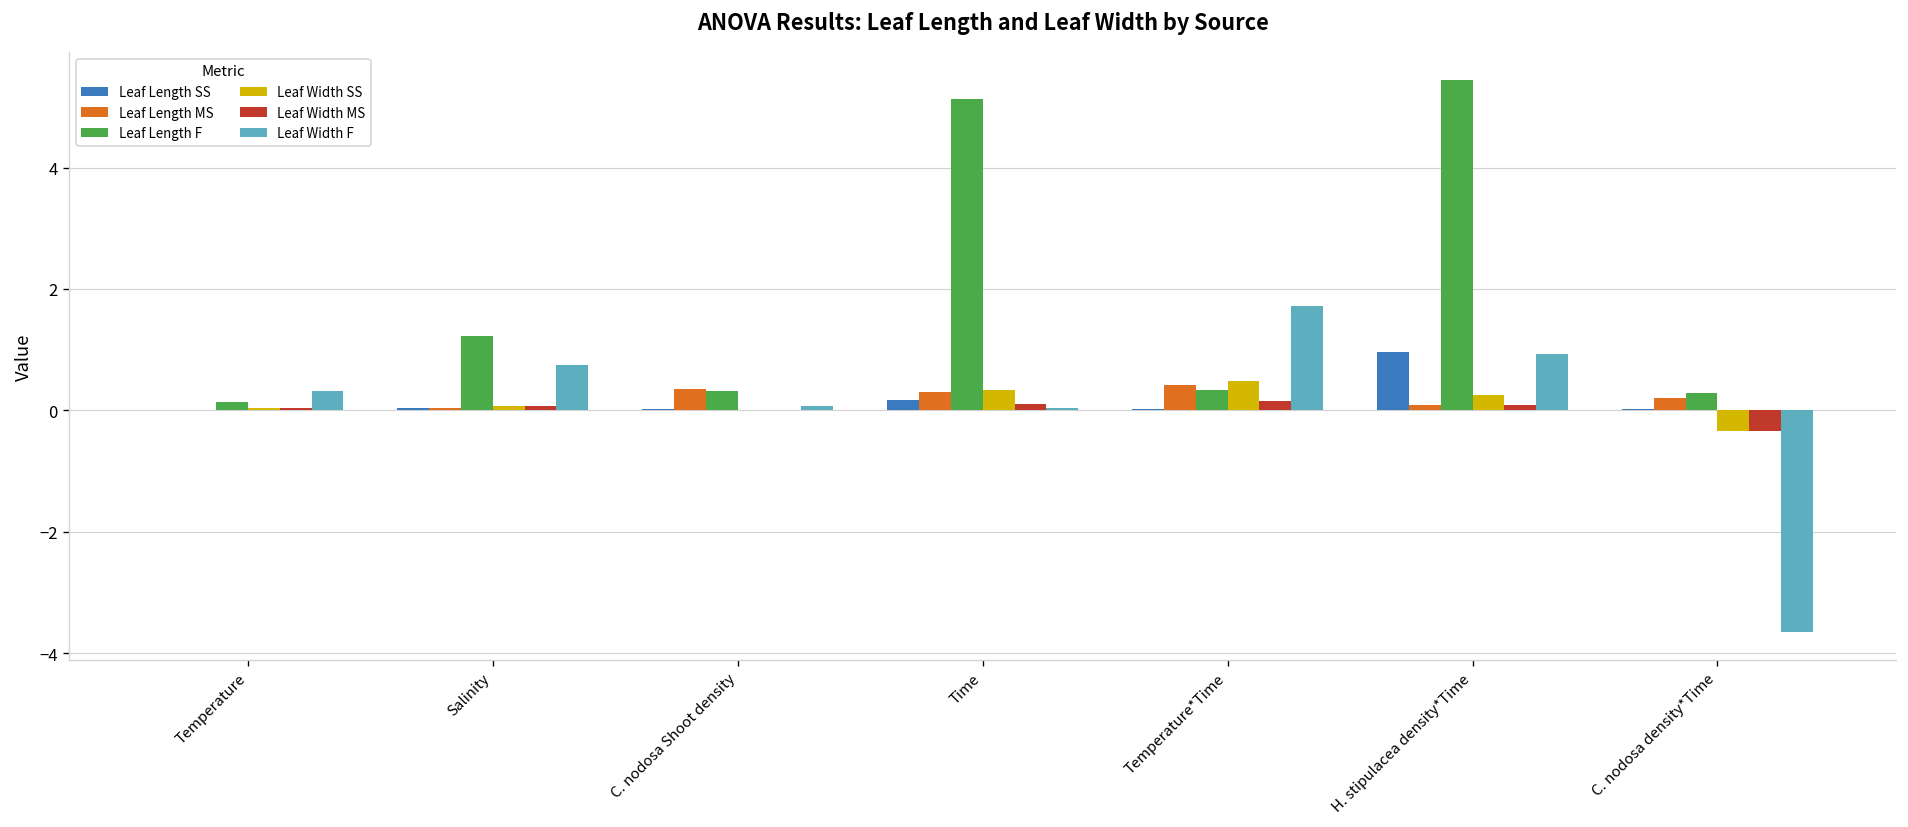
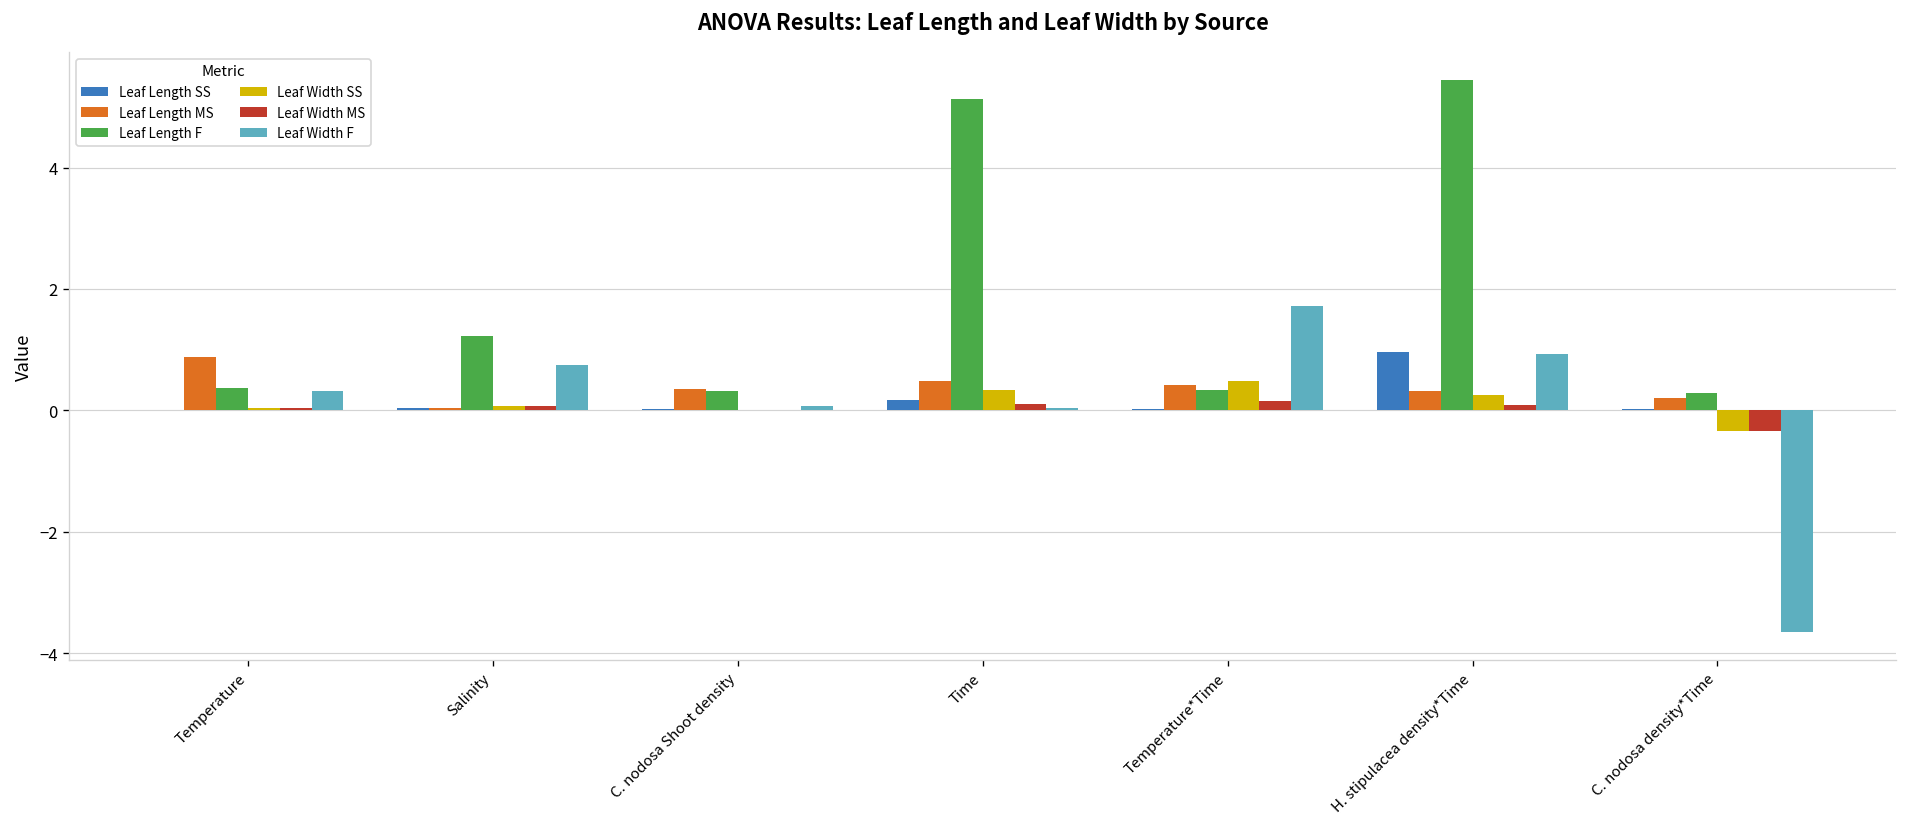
Leaf Length MS, Temperature: 0.0 -> 0.9
Leaf Length F, Temperature: 0.1 -> 0.4
Leaf Length MS, Time: 0.3 -> 0.5
Leaf Length MS, H. stipulacea density*Time: 0.1 -> 0.3
